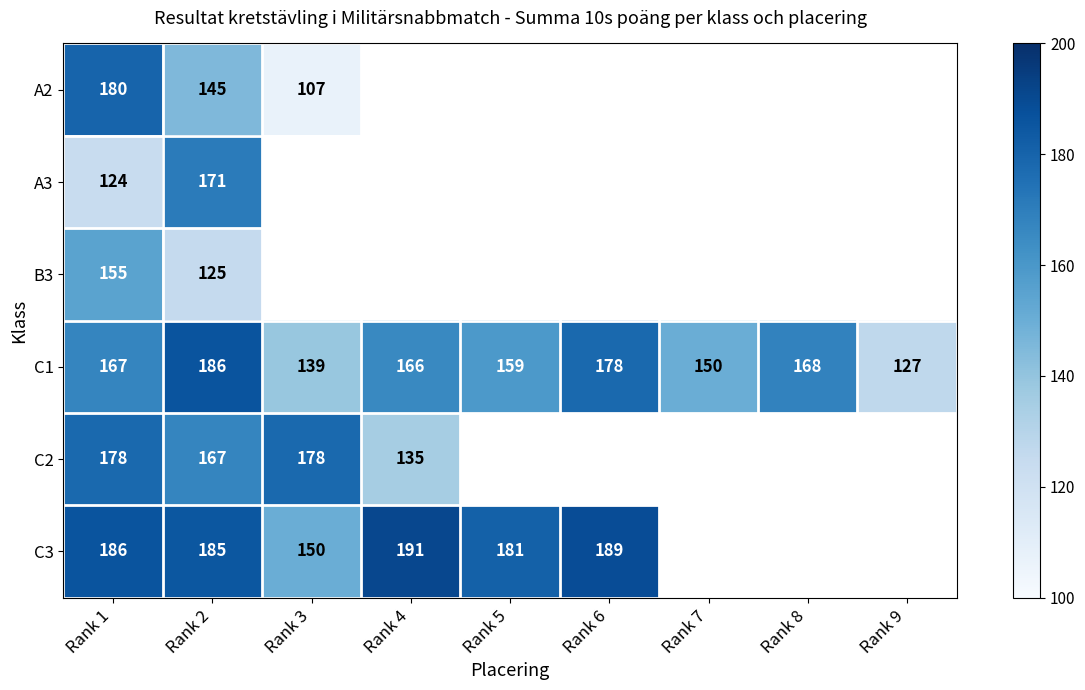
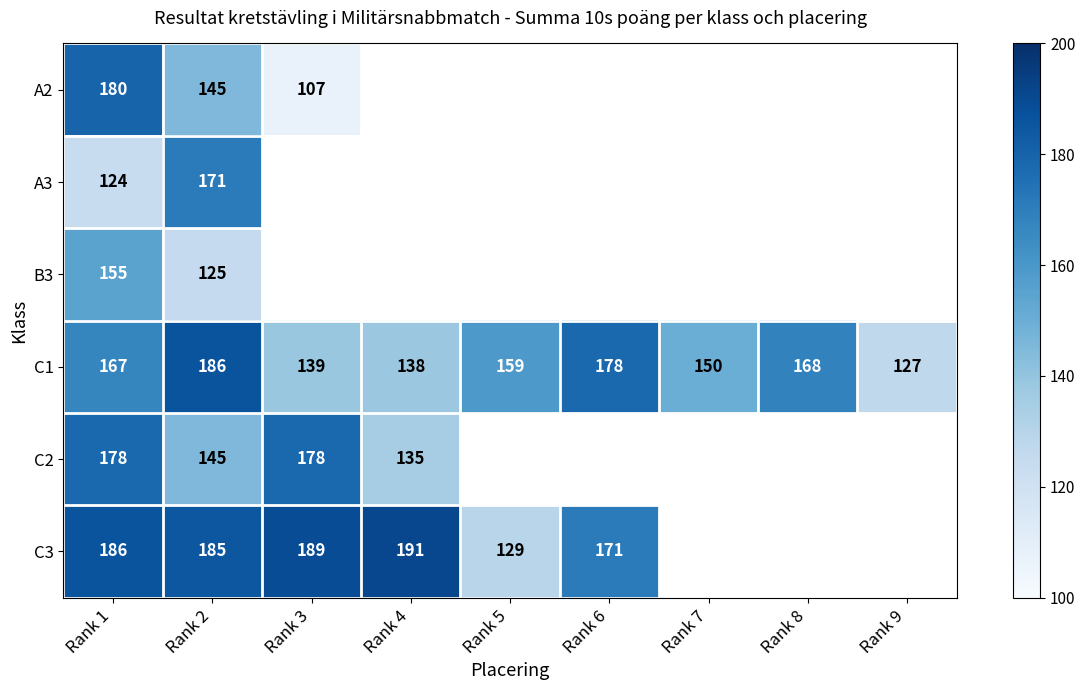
C1, Rank 4: 166 -> 138
C2, Rank 2: 167 -> 145
C3, Rank 3: 150 -> 189
C3, Rank 5: 181 -> 129
C3, Rank 6: 189 -> 171
